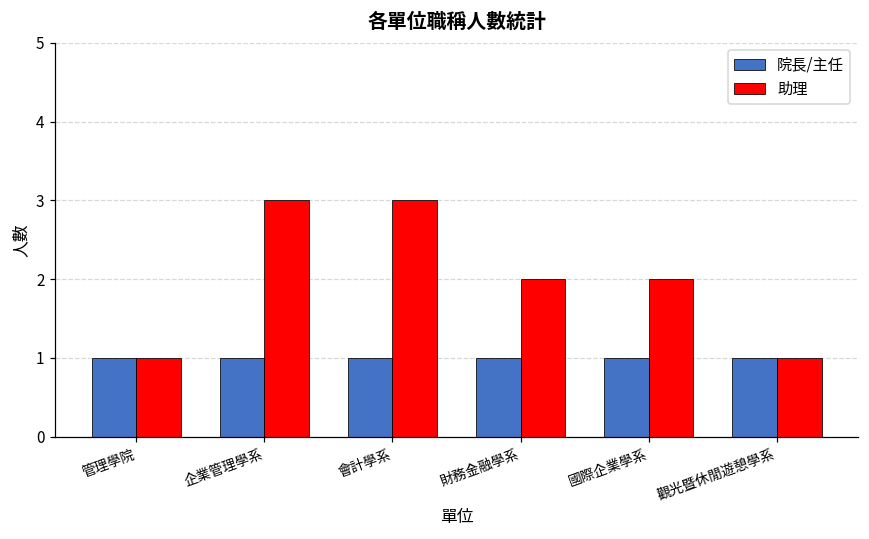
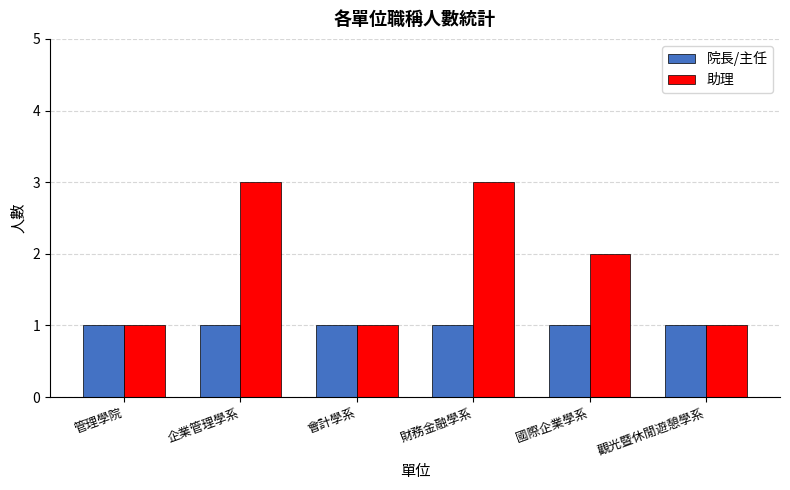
助理, 會計學系: 3 -> 1
助理, 財務金融學系: 2 -> 3
